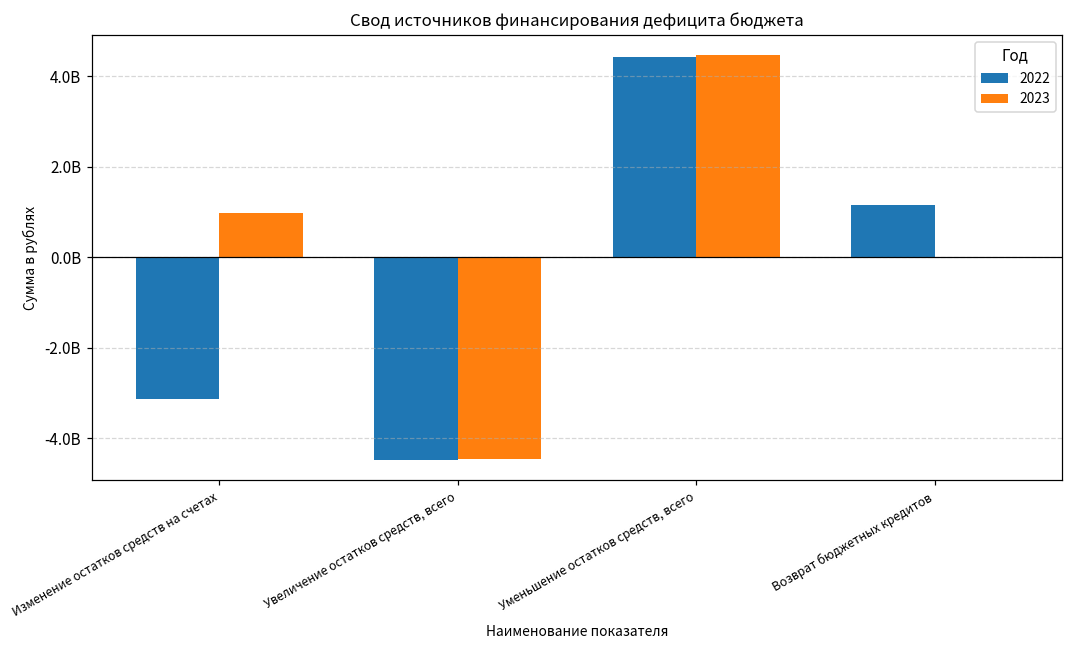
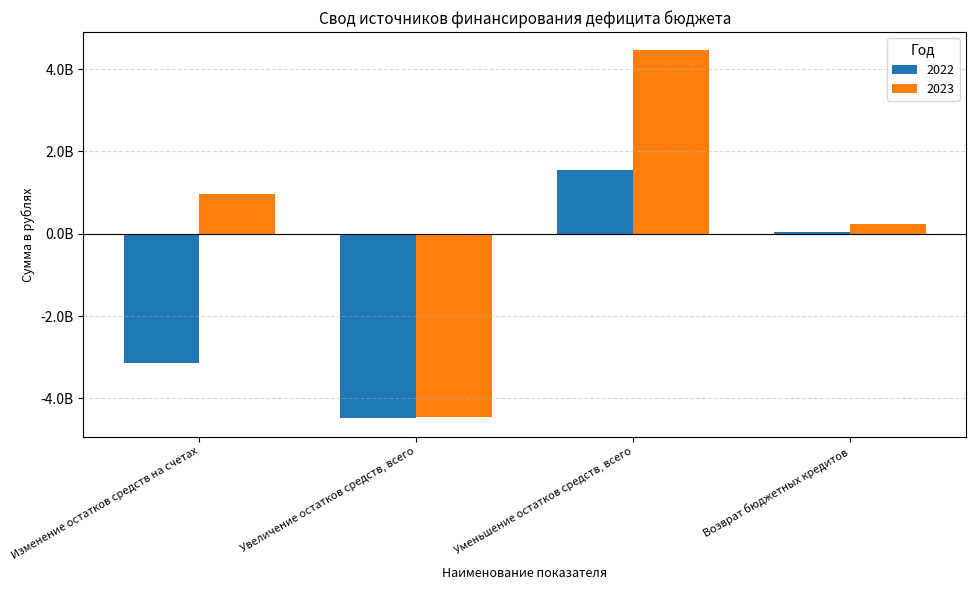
2022, Уменьшение остатков средств, всего: 4400000000 -> 1600000000
2022, Возврат бюджетных кредитов: 1200000000 -> 100000000
2023, Возврат бюджетных кредитов: 0 -> 200000000
